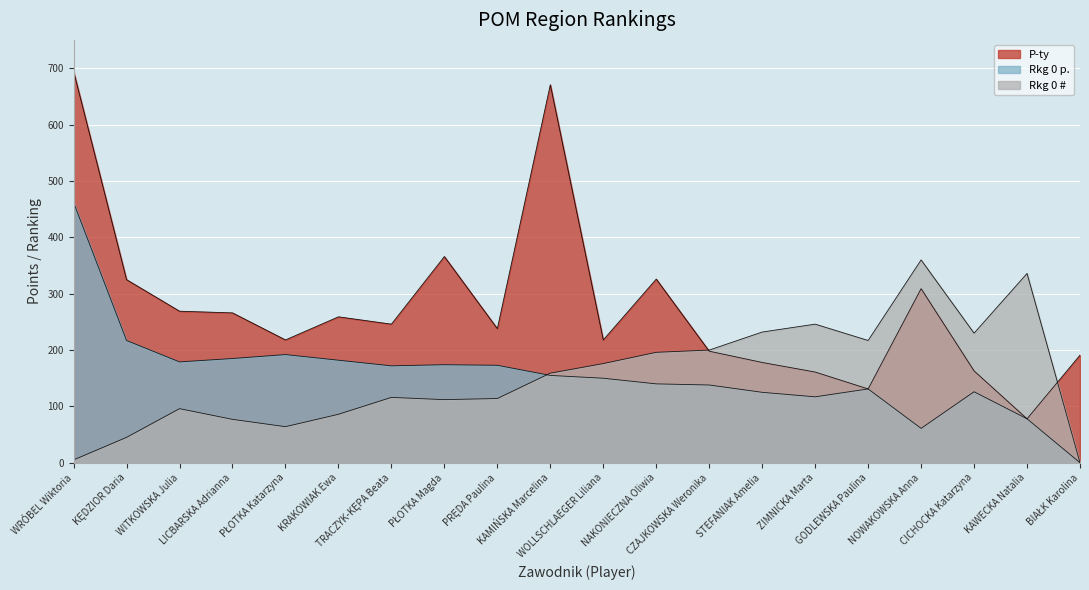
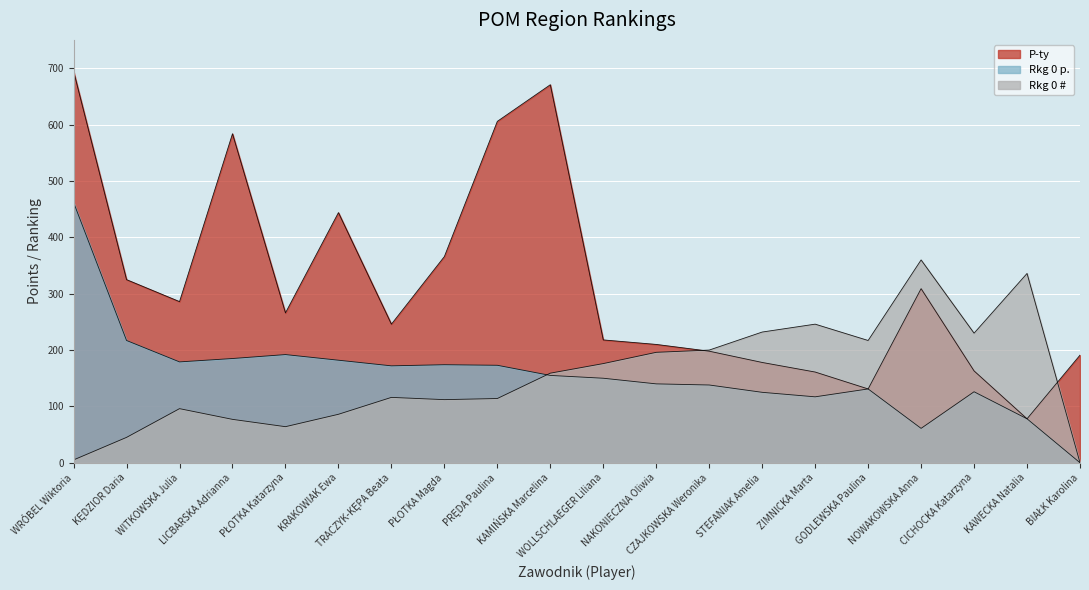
P-ty, WITKOWSKA Julia: 270 -> 290
P-ty, LICBARSKA Adrianna: 270 -> 580
P-ty, PŁOTKA Katarzyna: 220 -> 270
P-ty, KRAKOWIAK Ewa: 260 -> 440
P-ty, PRĘDA Paulina: 240 -> 610
P-ty, NAKONIECZNA Oliwia: 330 -> 210
